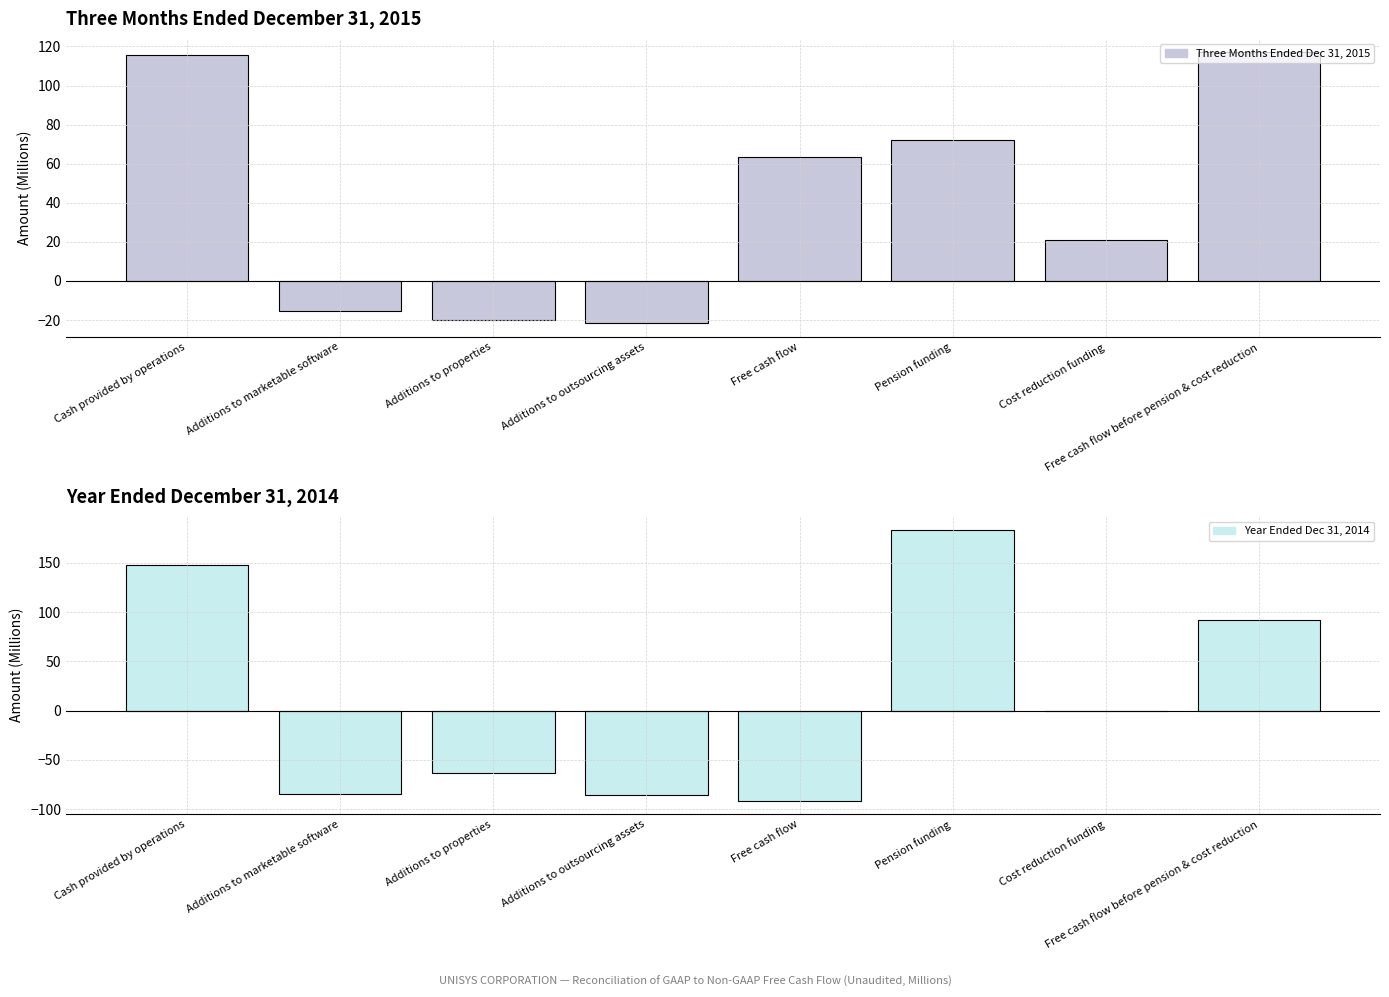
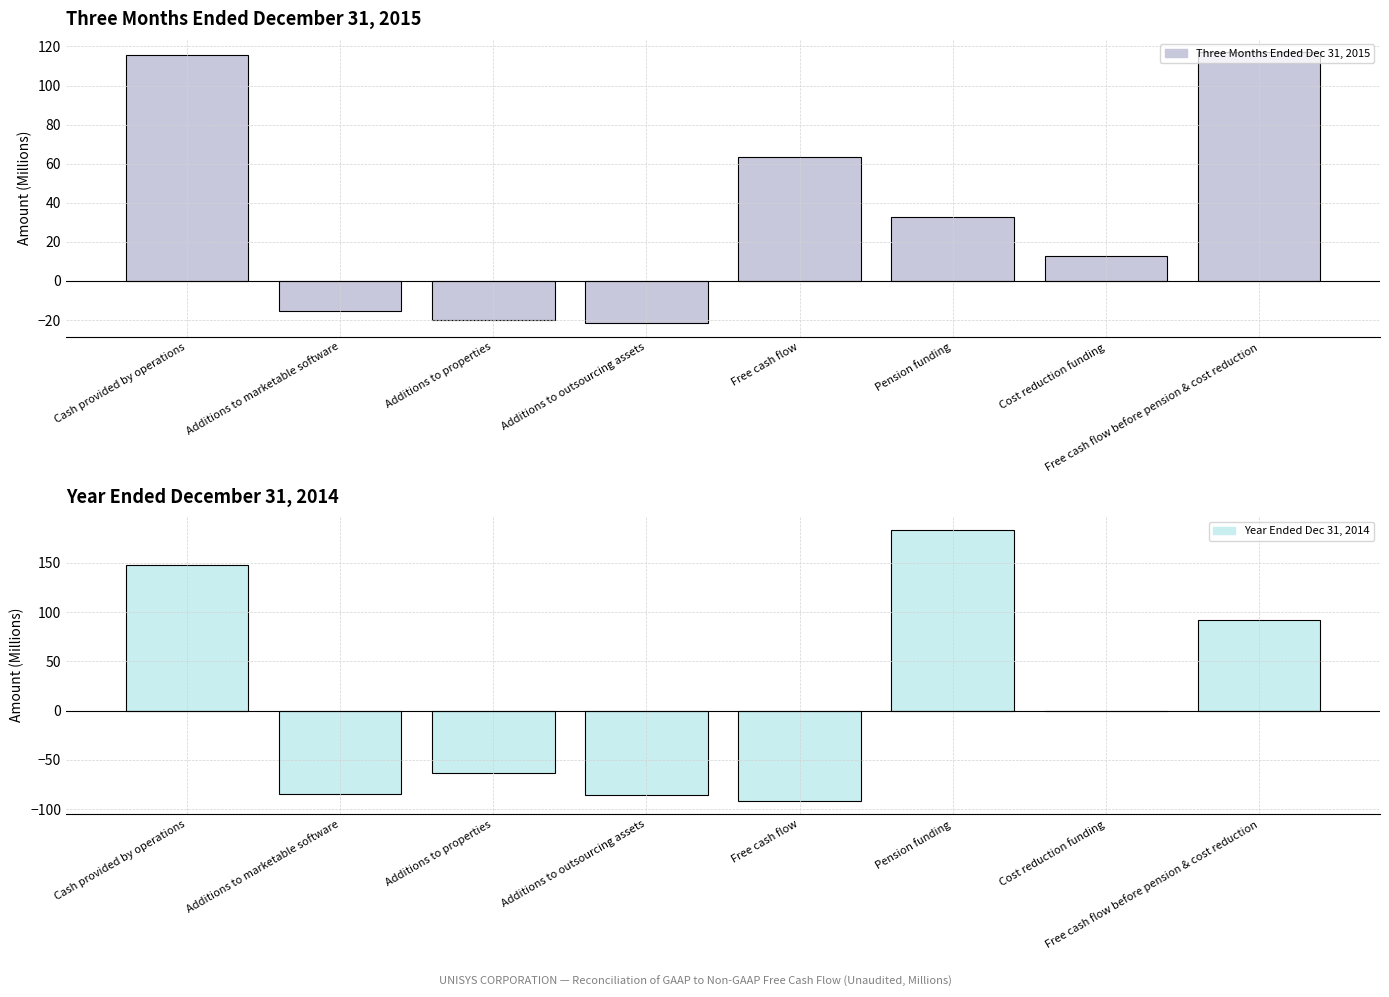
Three Months Ended December 31, 2015, Pension funding: 72 -> 33
Three Months Ended December 31, 2015, Cost reduction funding: 21 -> 13
